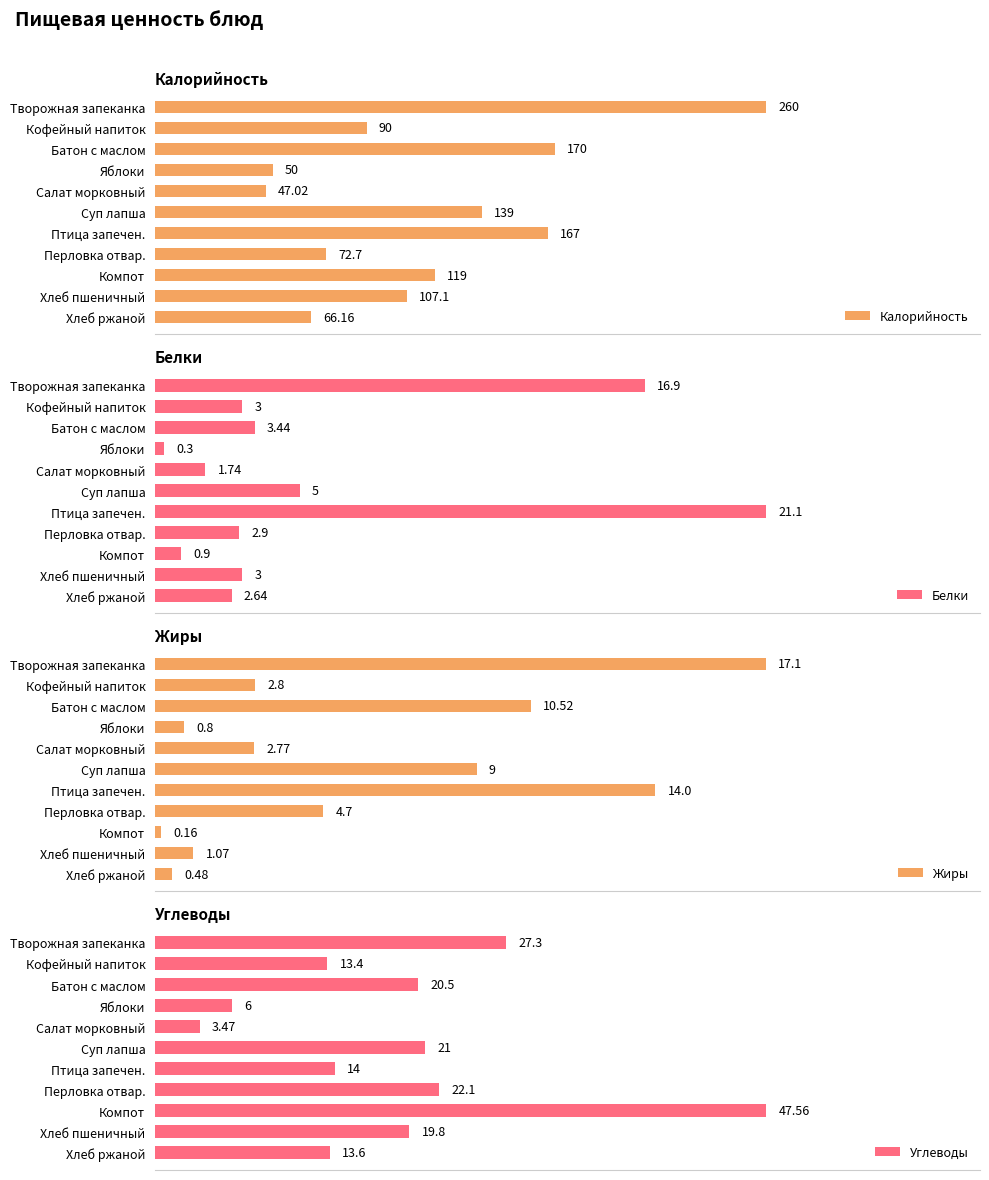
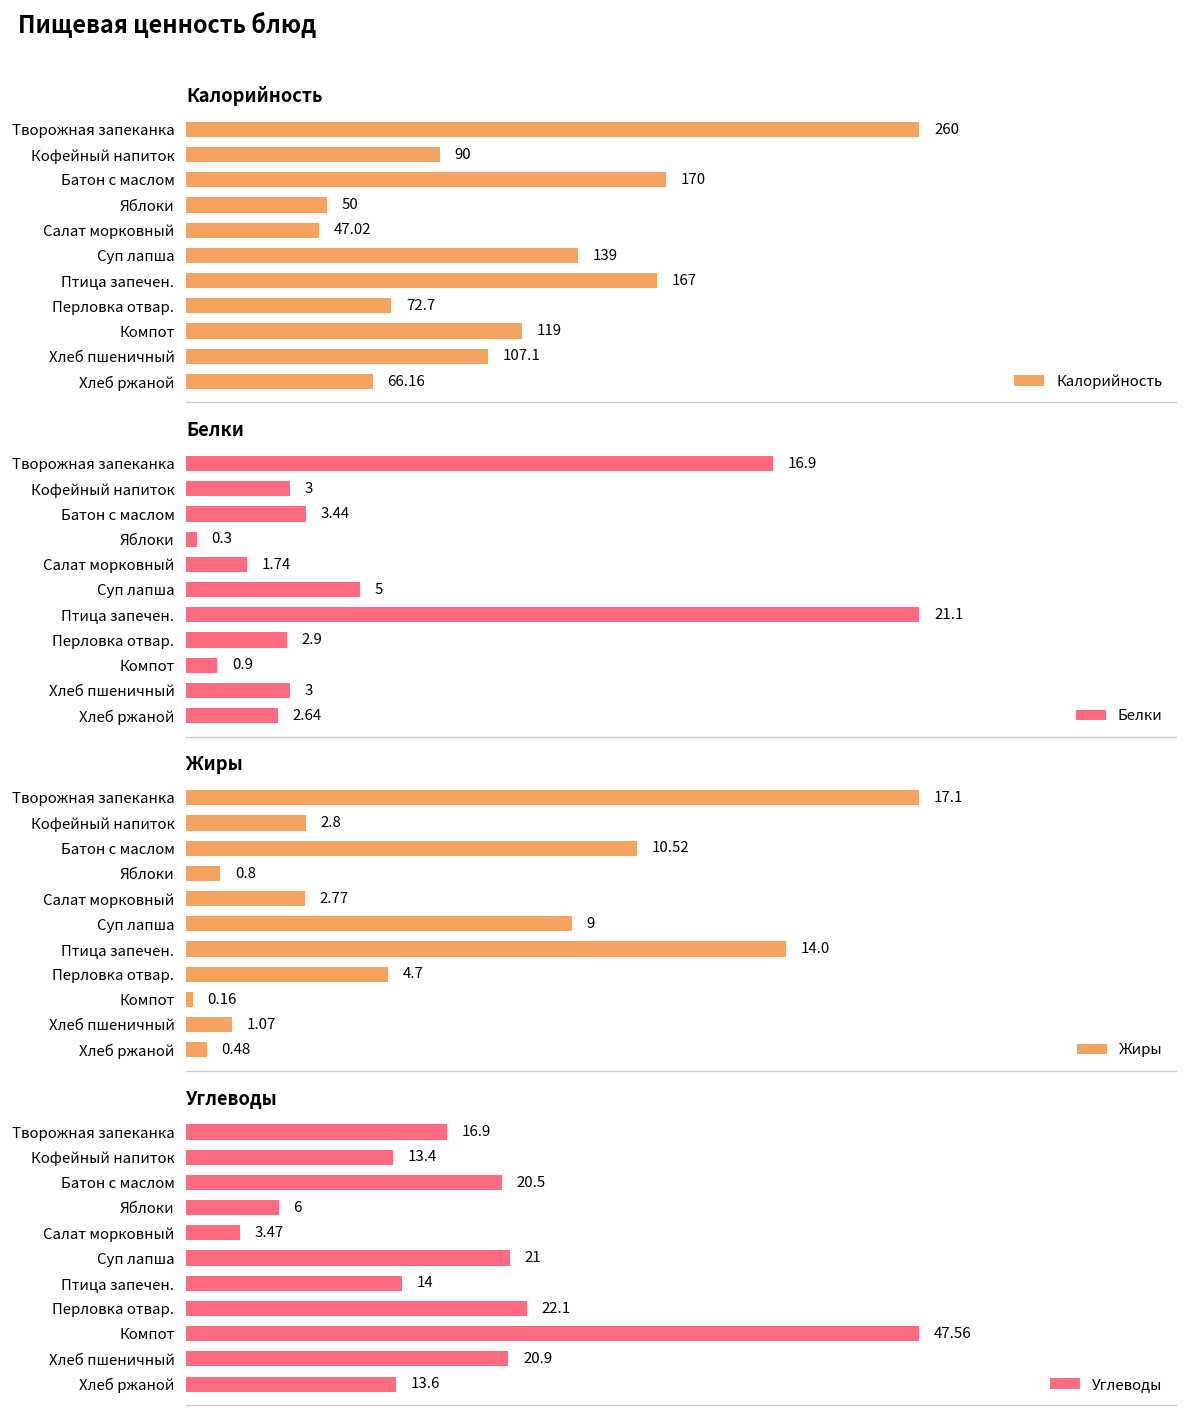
Углеводы, Творожная запеканка: 27.3 -> 16.9
Углеводы, Хлеб пшеничный: 19.8 -> 20.9
